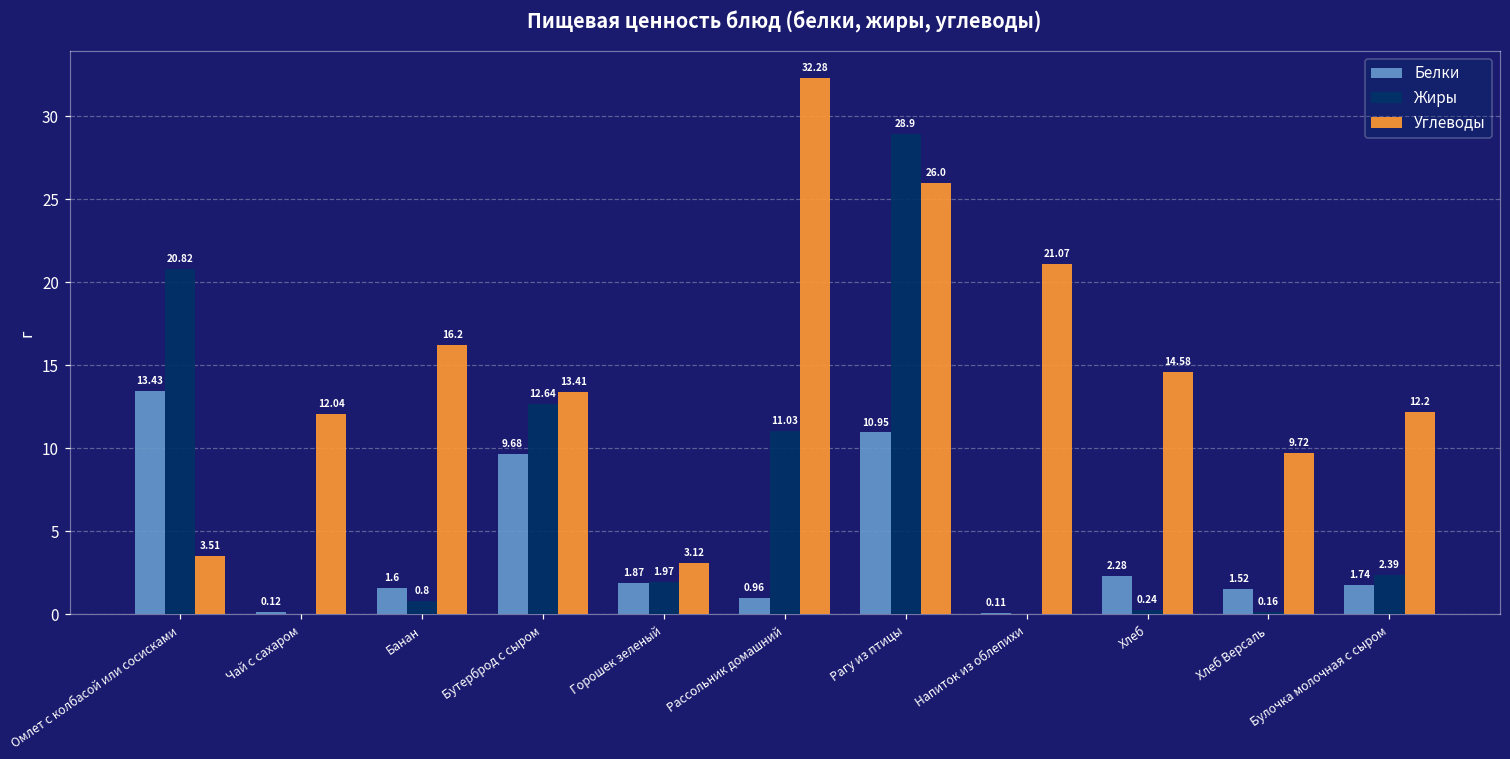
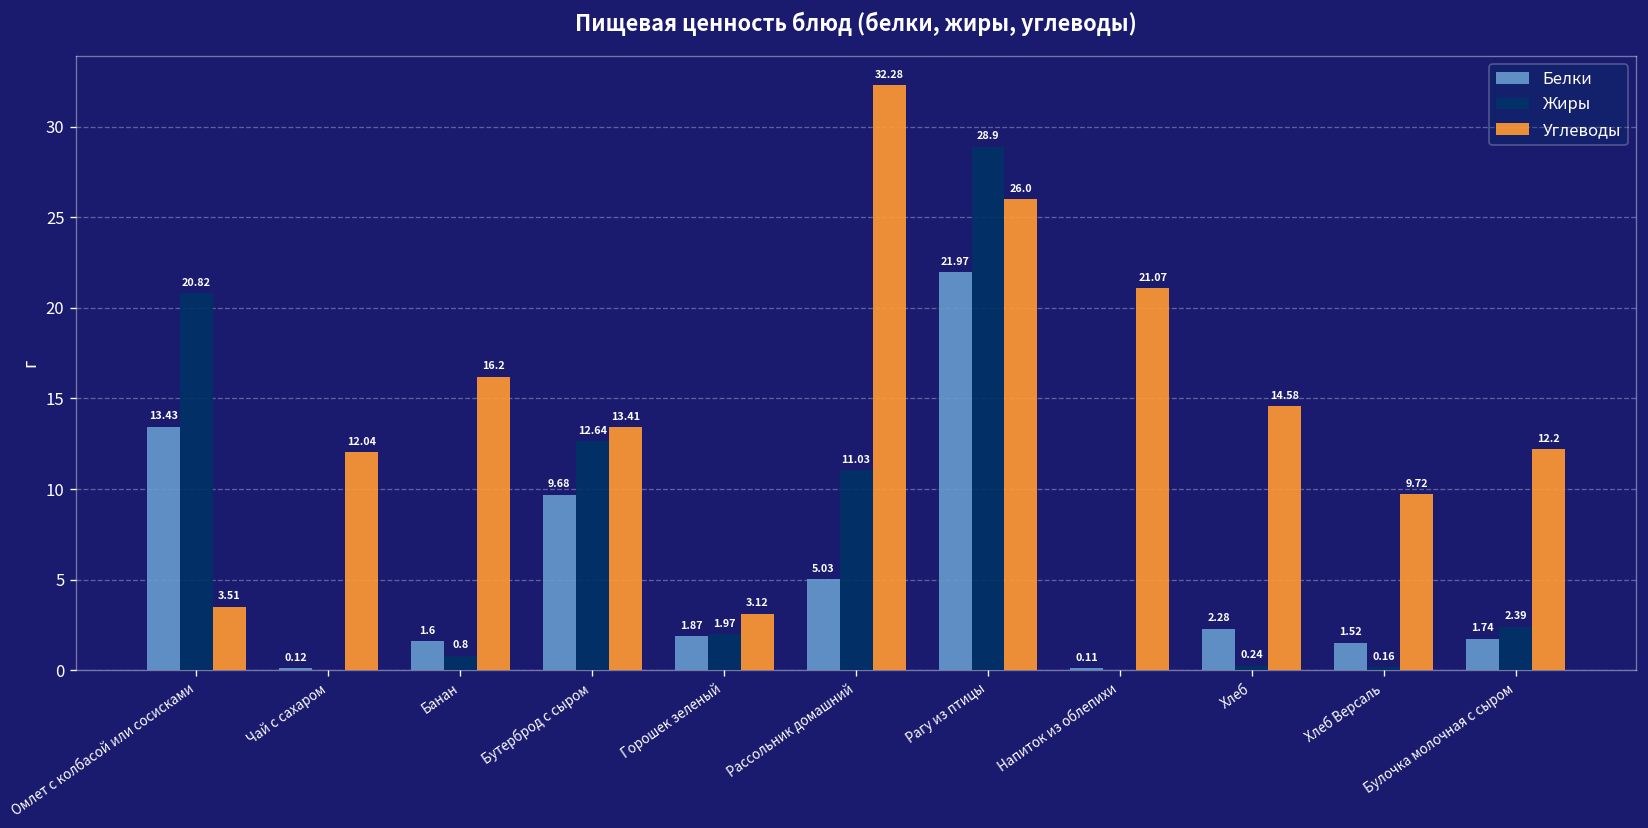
Белки, Рассольник домашний: 0.96 -> 5.03
Белки, Рагу из птицы: 10.95 -> 21.97
